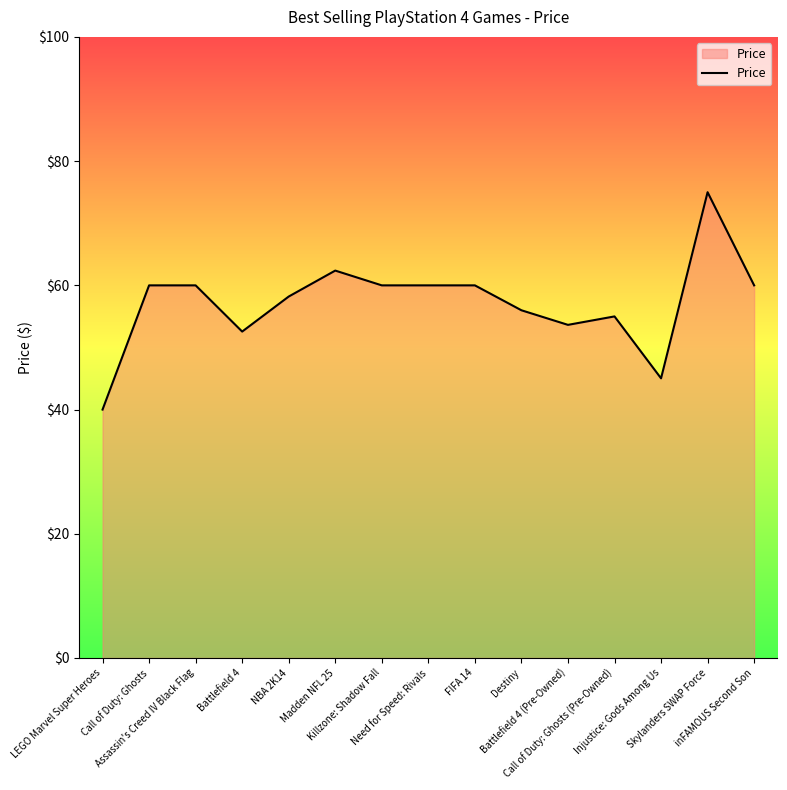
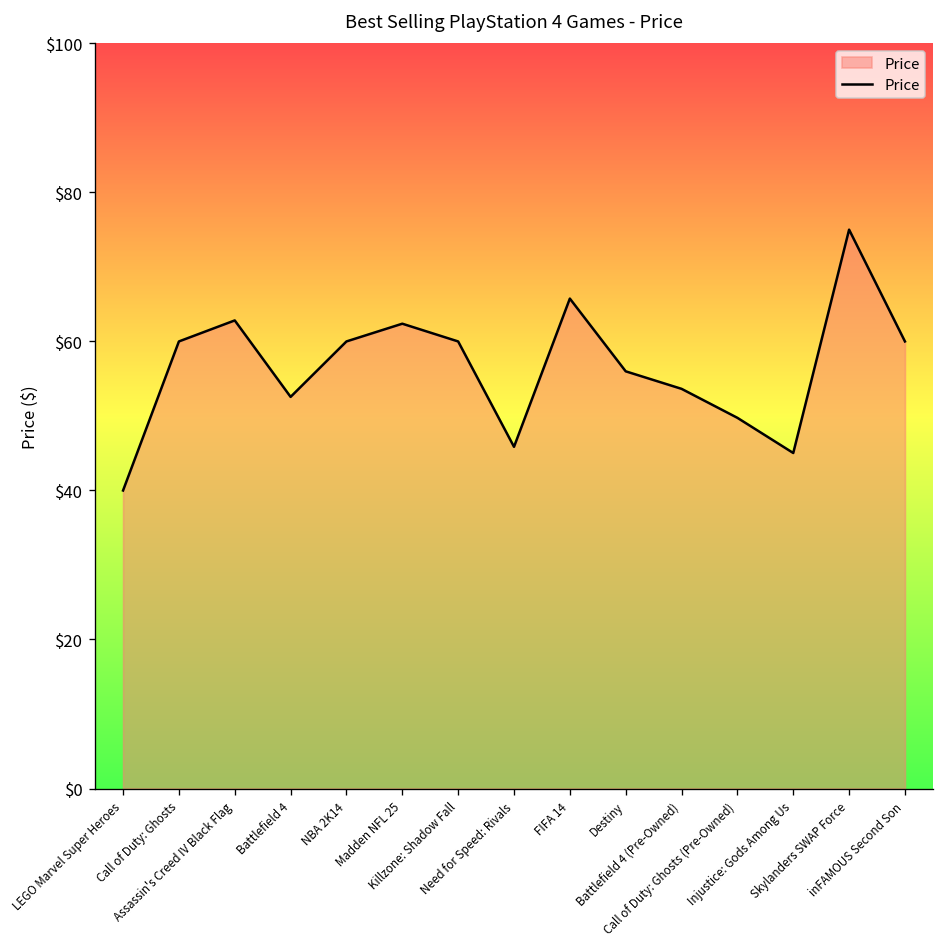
Assassin's Creed IV Black Flag: $60 -> $63
NBA 2K14: $58 -> $60
Need for Speed: Rivals: $60 -> $46
FIFA 14: $60 -> $66
Call of Duty: Ghosts (Pre-Owned): $55 -> $50
